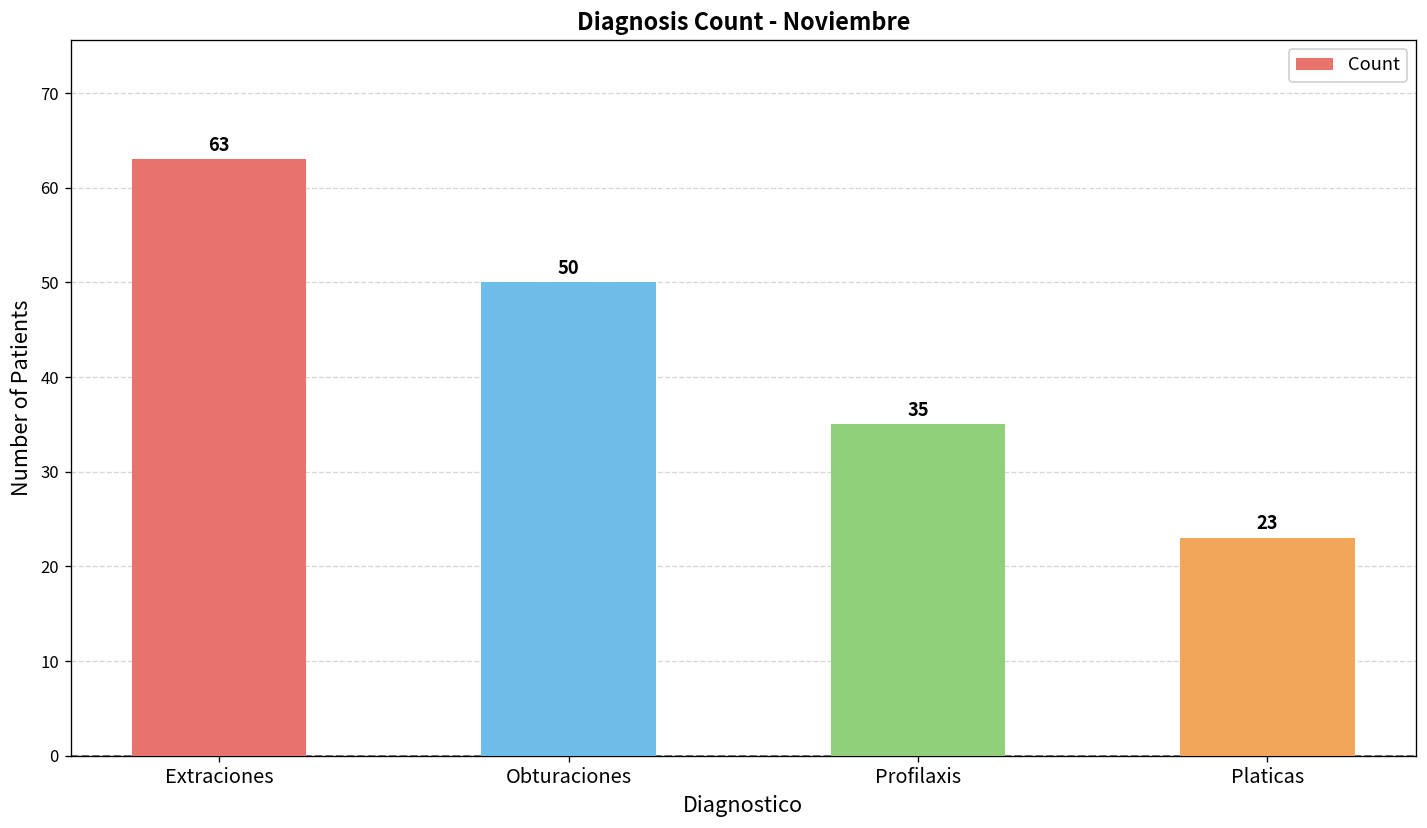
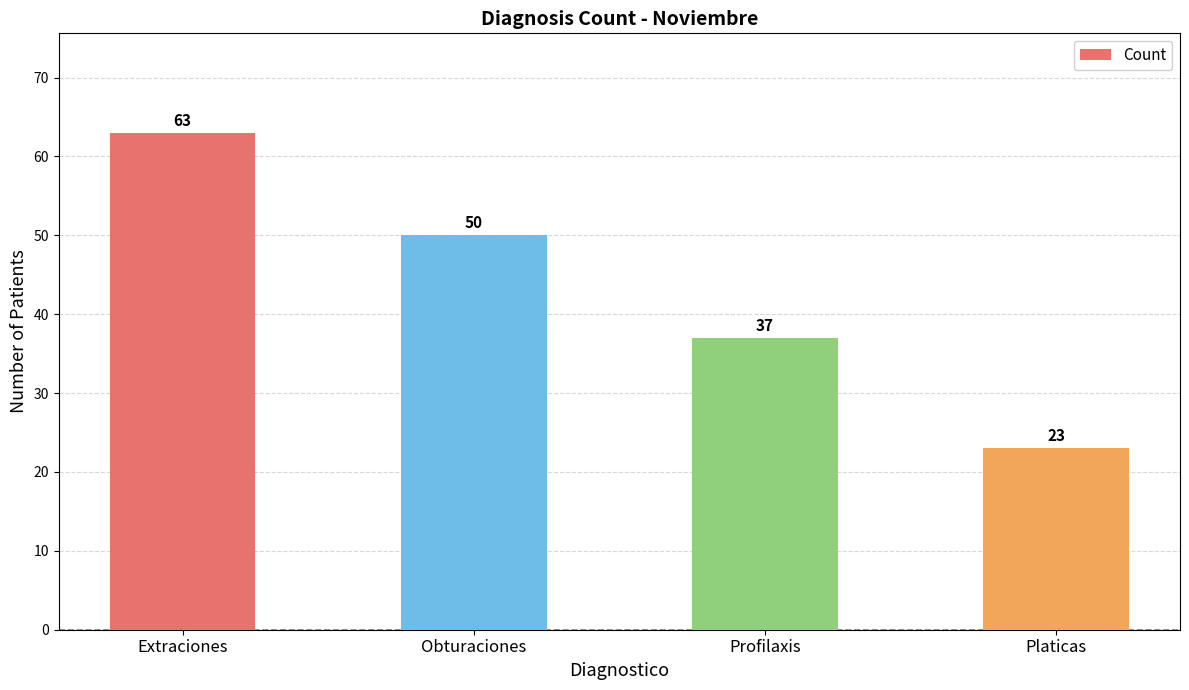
Profilaxis: 35 -> 37
